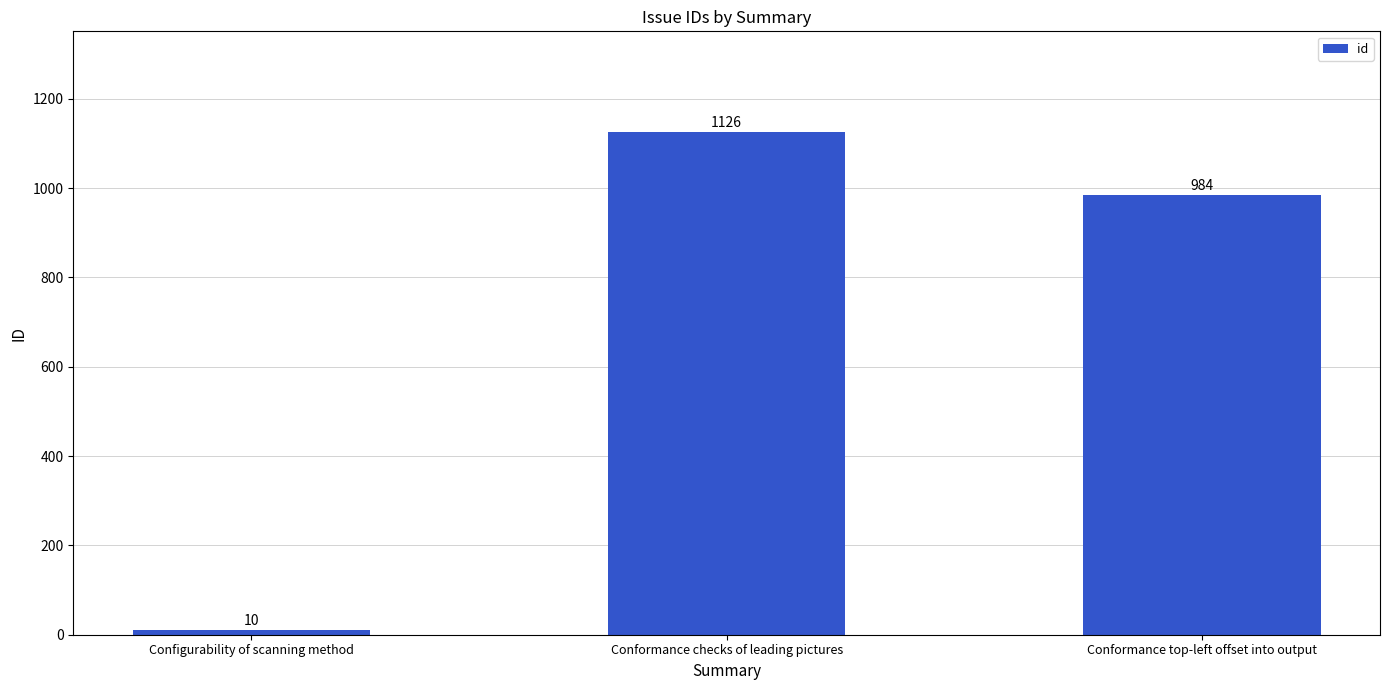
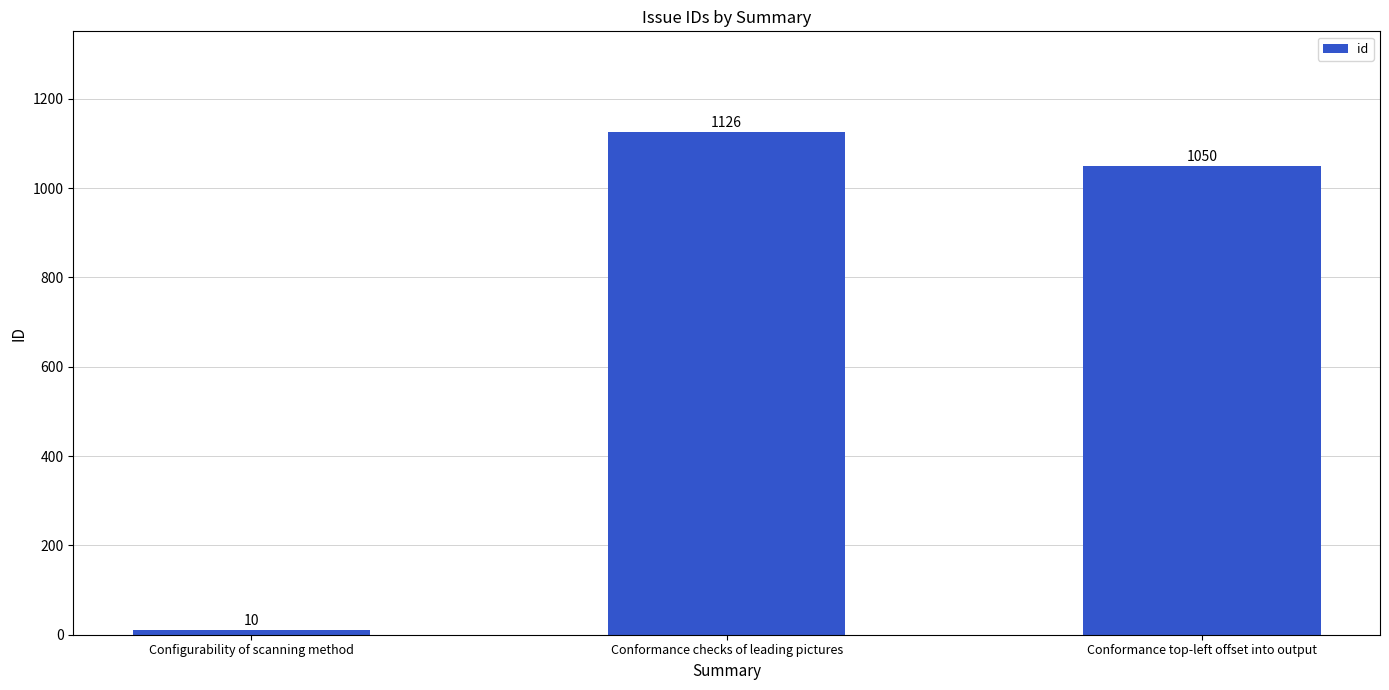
Conformance top-left offset into output: 984 -> 1050
